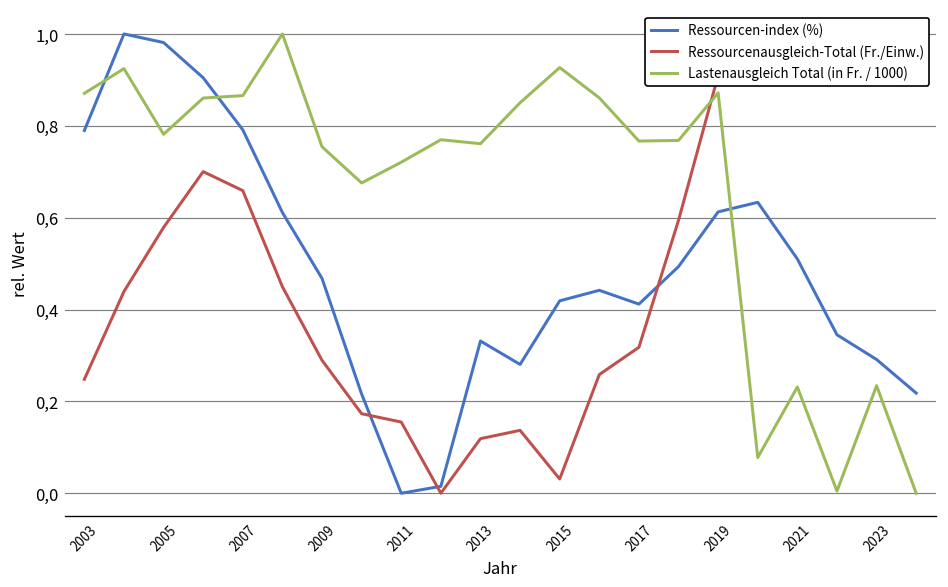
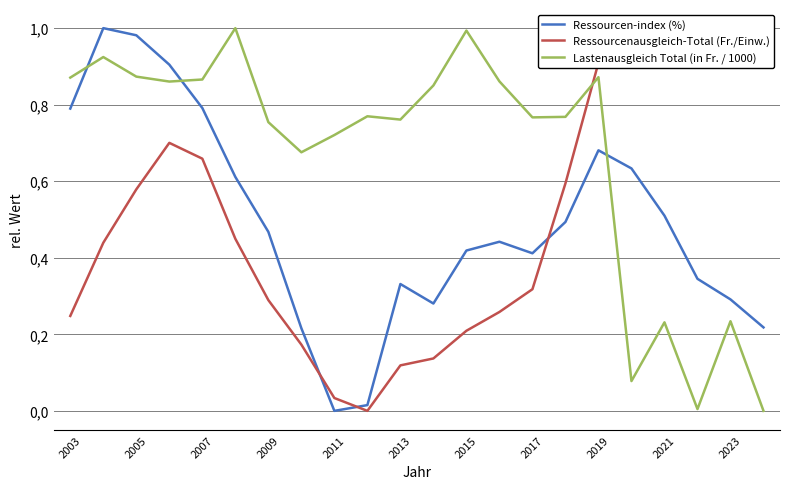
Lastenausgleich Total (in Fr. / 1000), 2005: 7.8 -> 8.7
Ressourcenausgleich-Total (Fr./Einw.), 2011: 1.6 -> 0.3
Ressourcenausgleich-Total (Fr./Einw.), 2015: 0.3 -> 2.1
Lastenausgleich Total (in Fr. / 1000), 2015: 9.3 -> 9.9
Ressourcen-index (%), 2019: 6.1 -> 6.8
